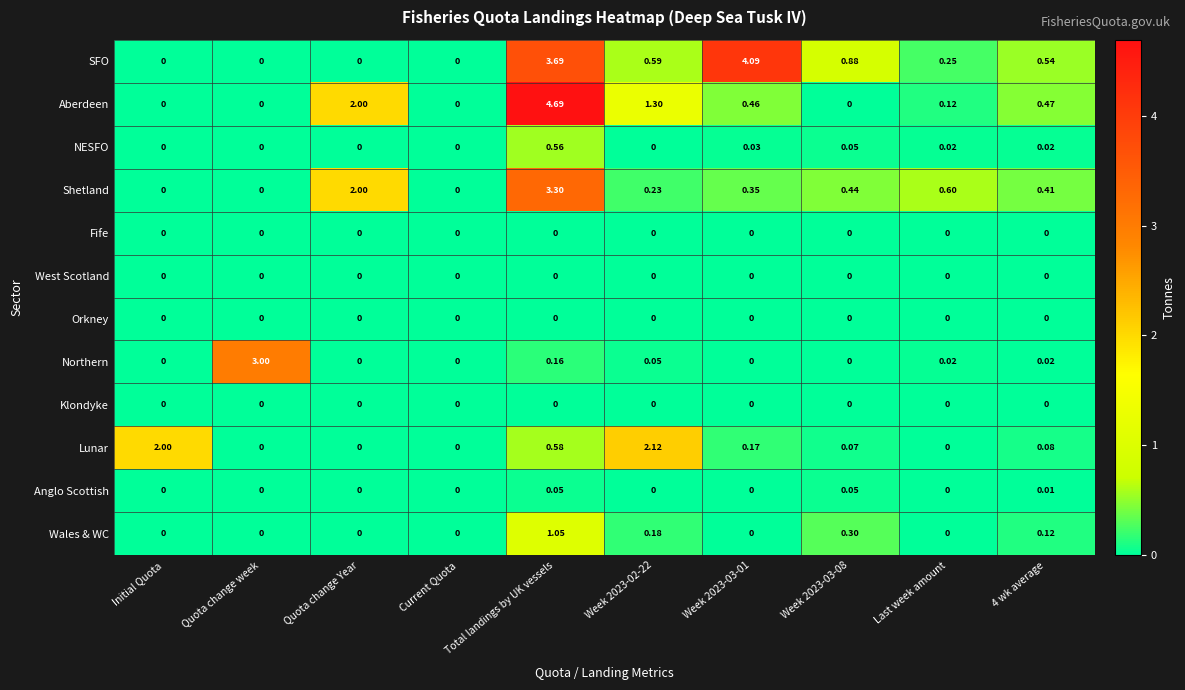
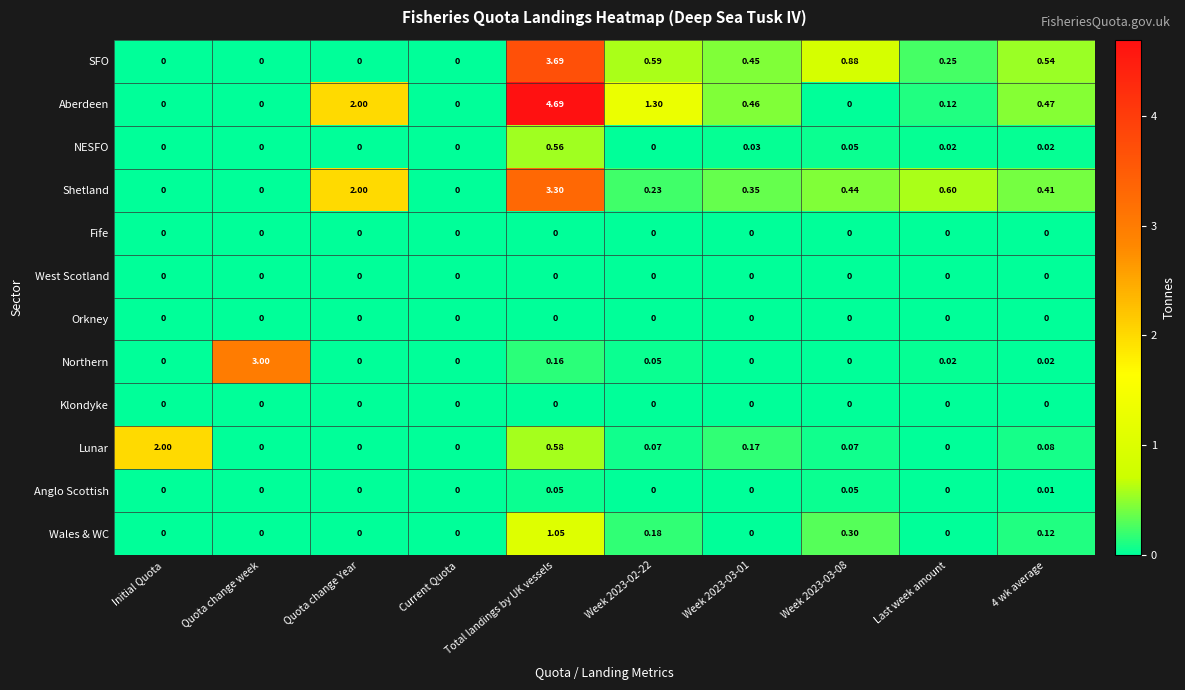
SFO, Week 2023-03-01: 4.09 -> 0.45
Lunar, Week 2023-02-22: 2.12 -> 0.07
